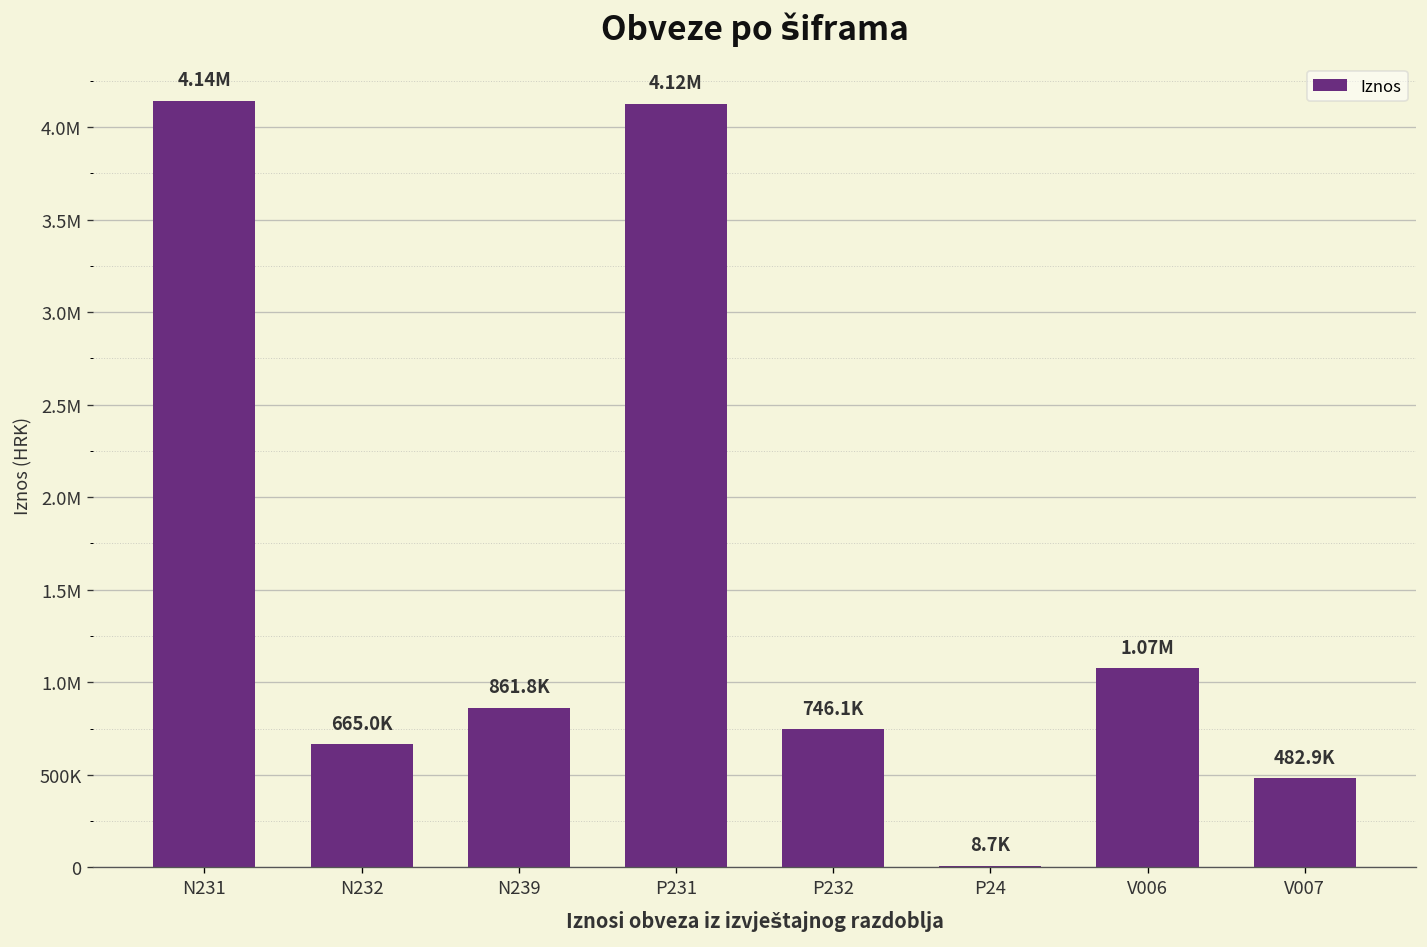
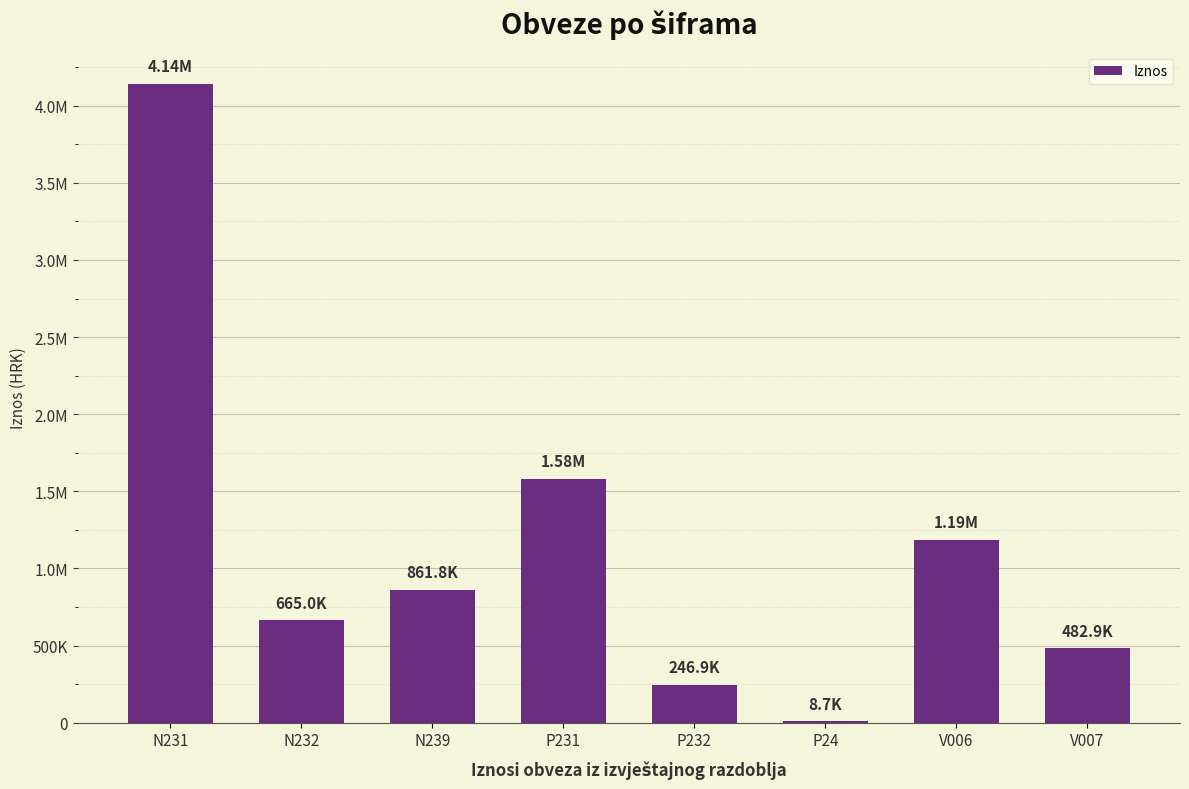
P231: 4.12M -> 1.58M
P232: 746.1K -> 246.9K
V006: 1.07M -> 1.19M
